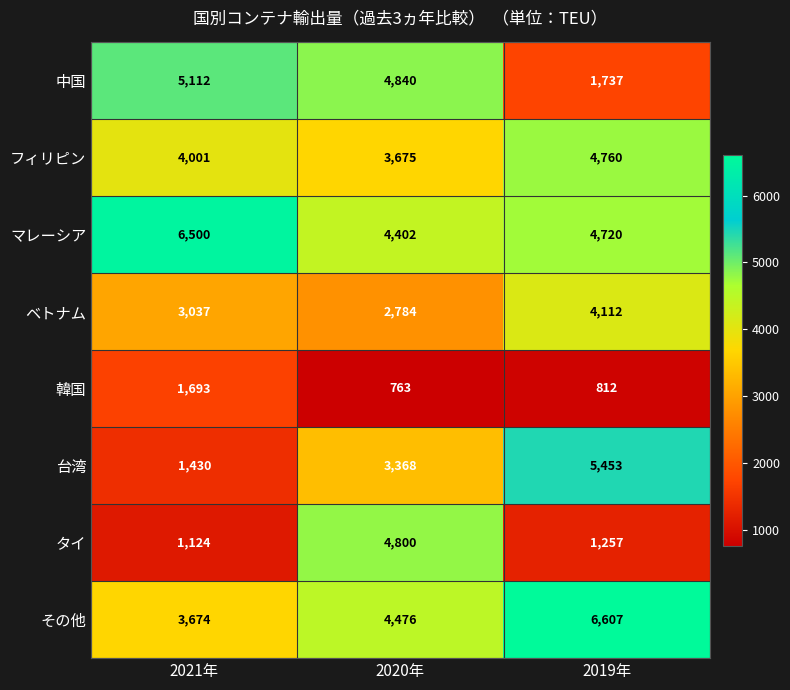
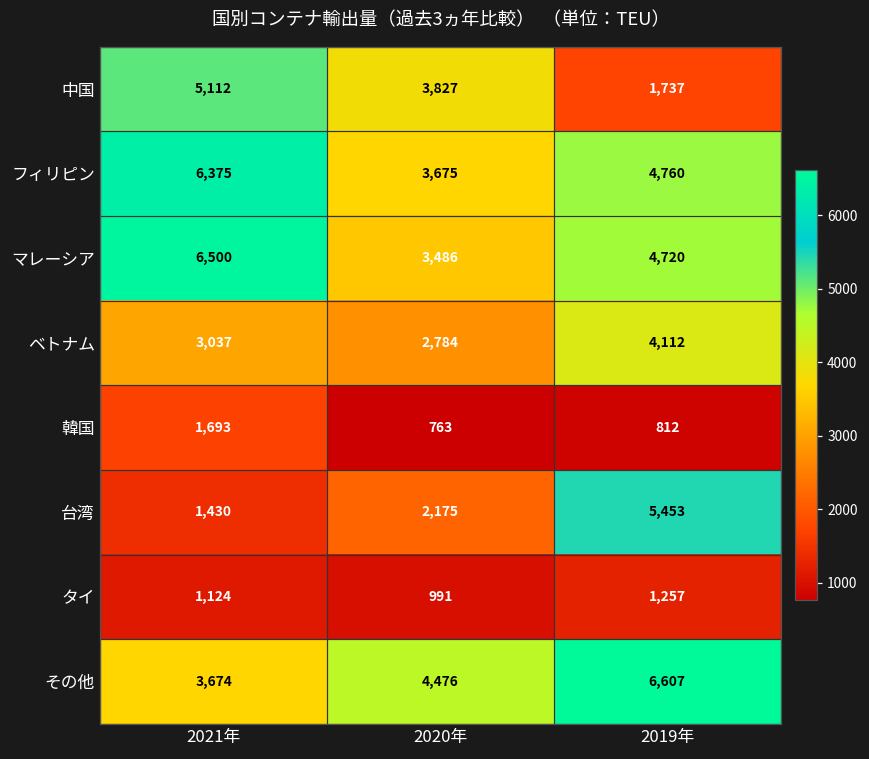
中国, 2020年: 4,840 -> 3,827
フィリピン, 2021年: 4,001 -> 6,375
マレーシア, 2020年: 4,402 -> 3,486
台湾, 2020年: 3,368 -> 2,175
タイ, 2020年: 4,800 -> 991
